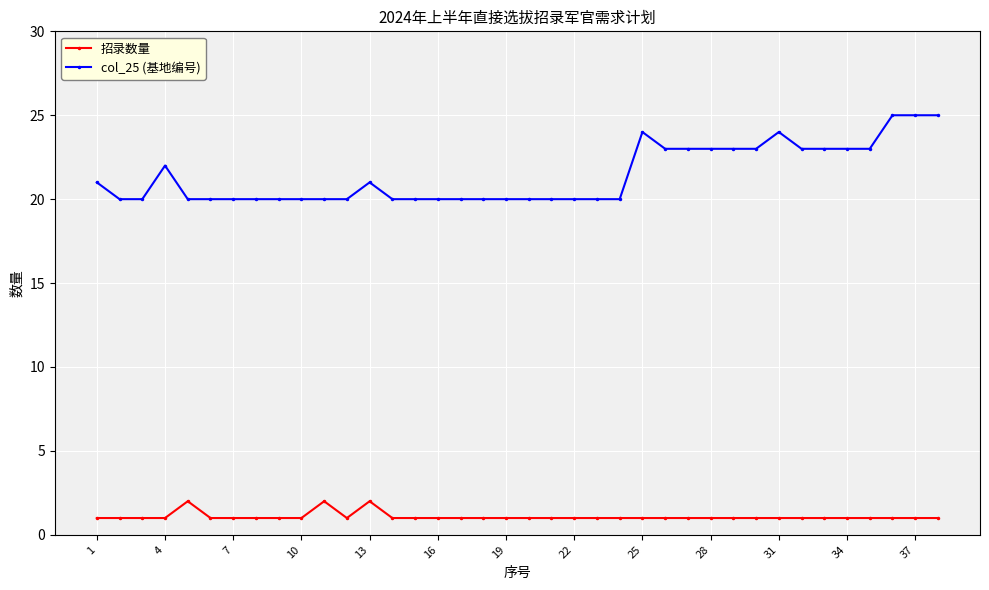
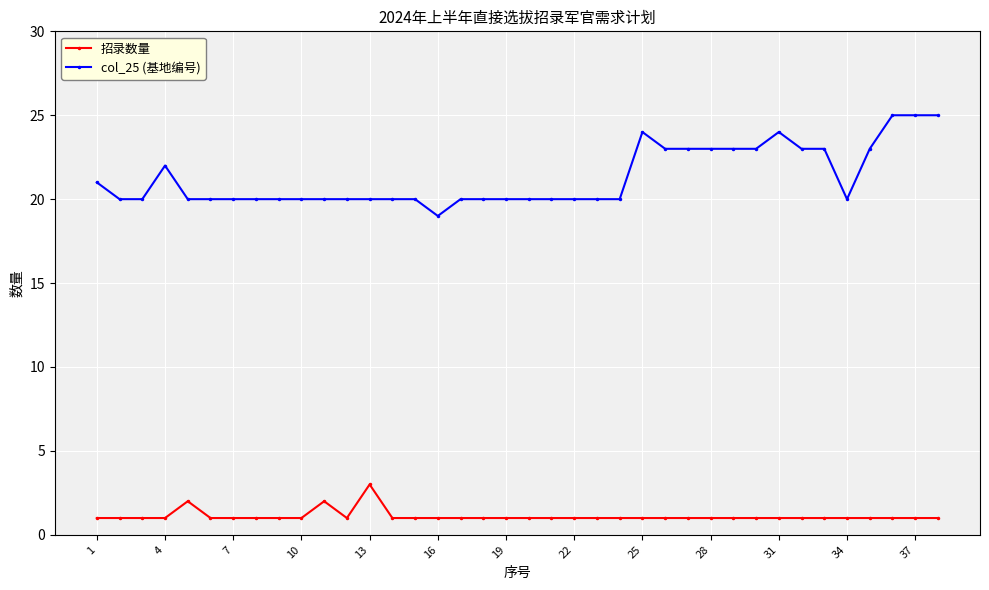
招录数量, 13: 2 -> 3
col_25 (基地编号), 13: 21 -> 20
col_25 (基地编号), 16: 20 -> 19
col_25 (基地编号), 34: 23 -> 20
